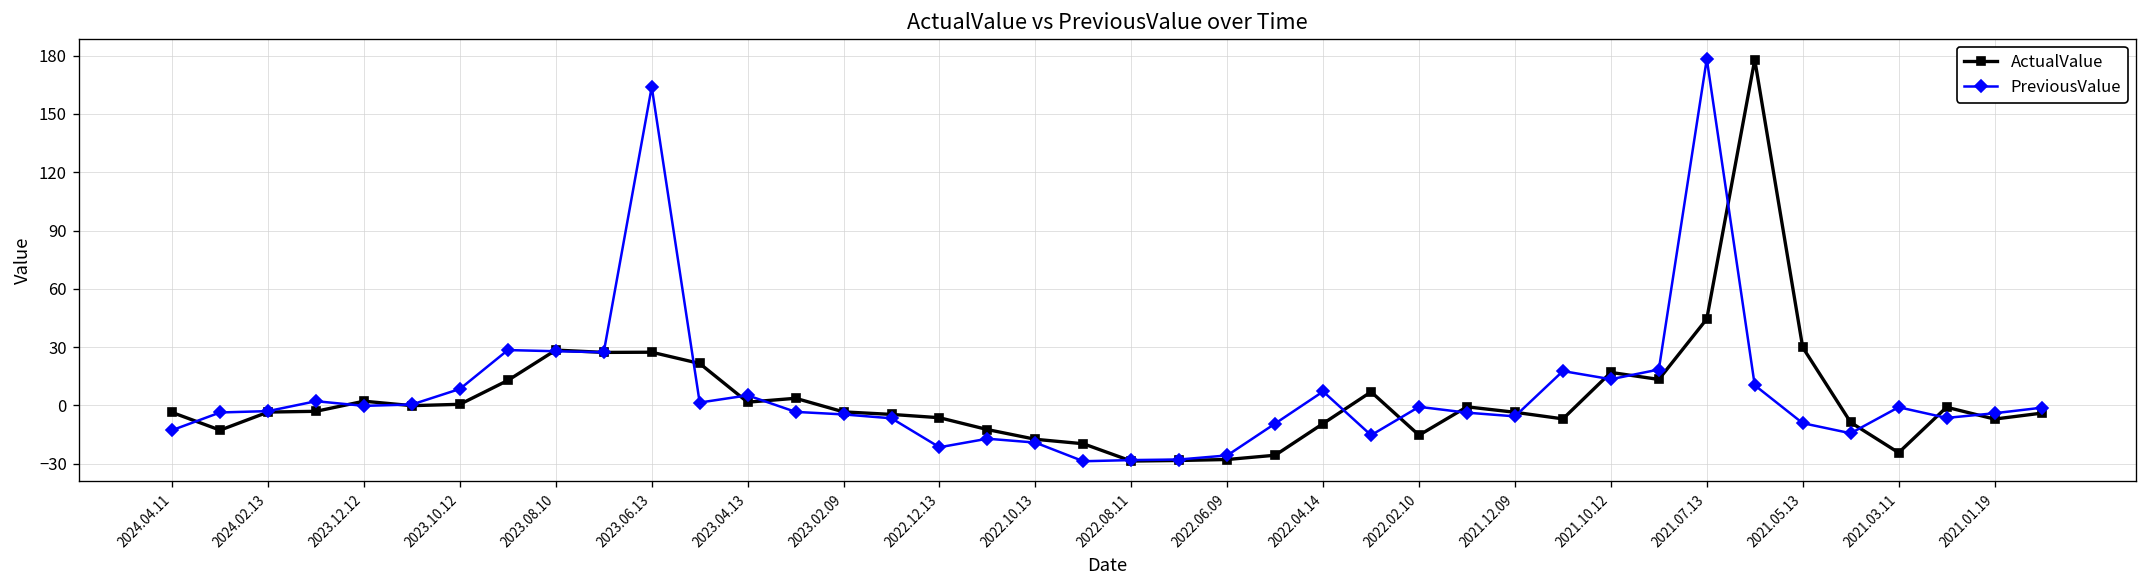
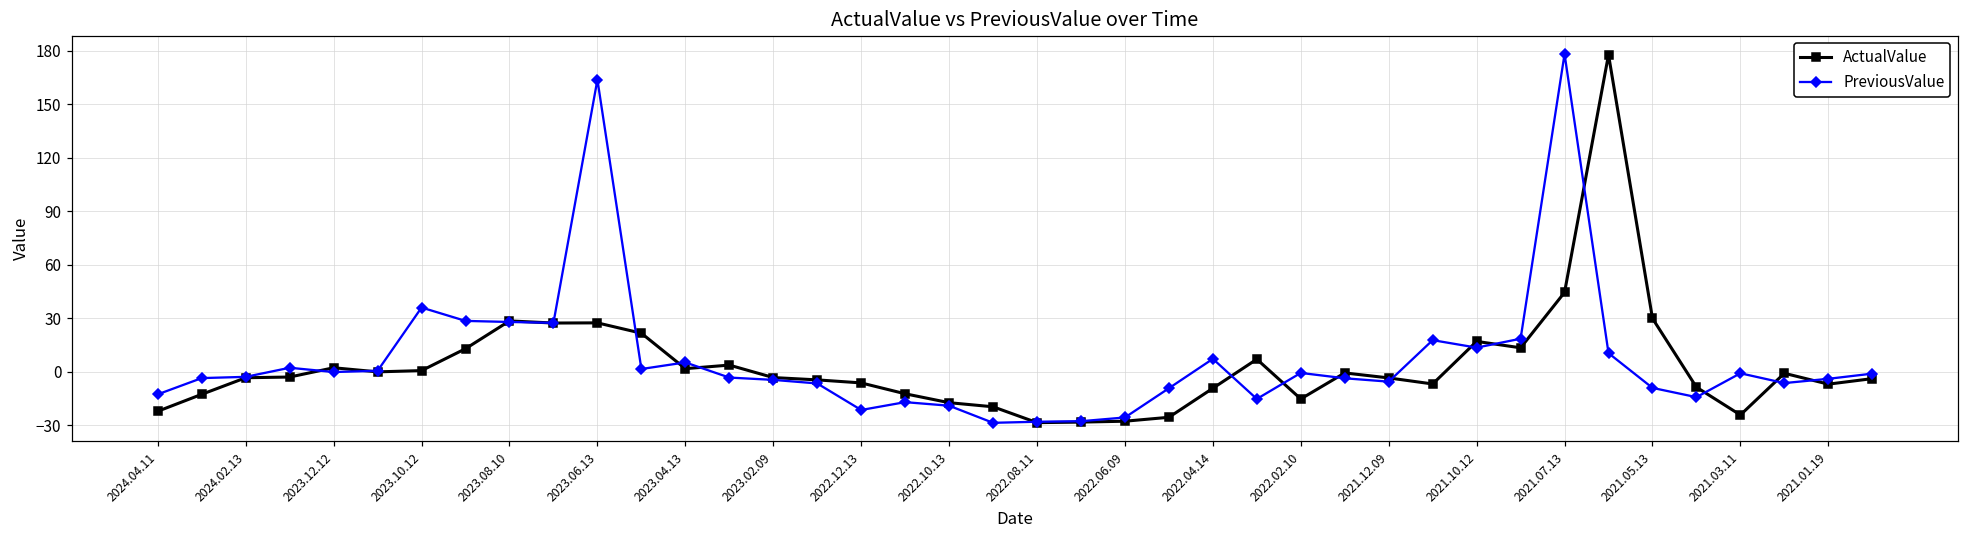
ActualValue, 2024.04.11: -4 -> -22
PreviousValue, 2023.10.12: 9 -> 36
